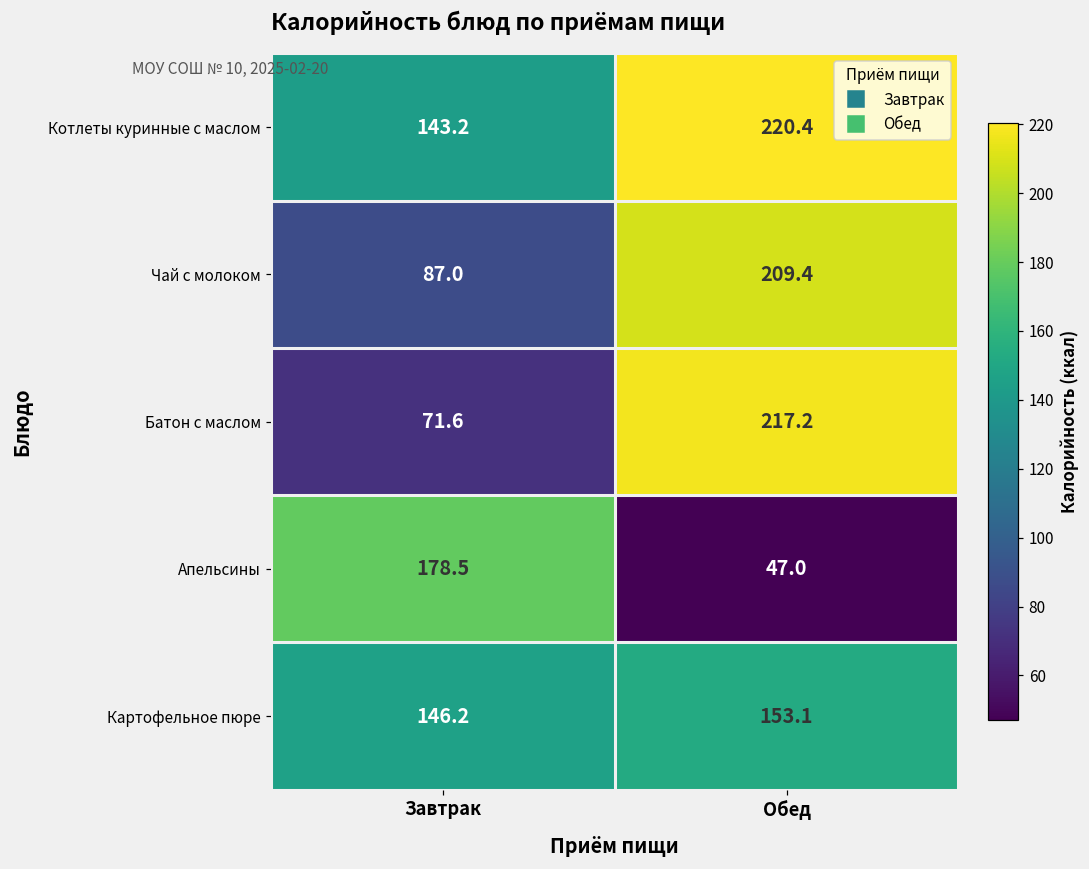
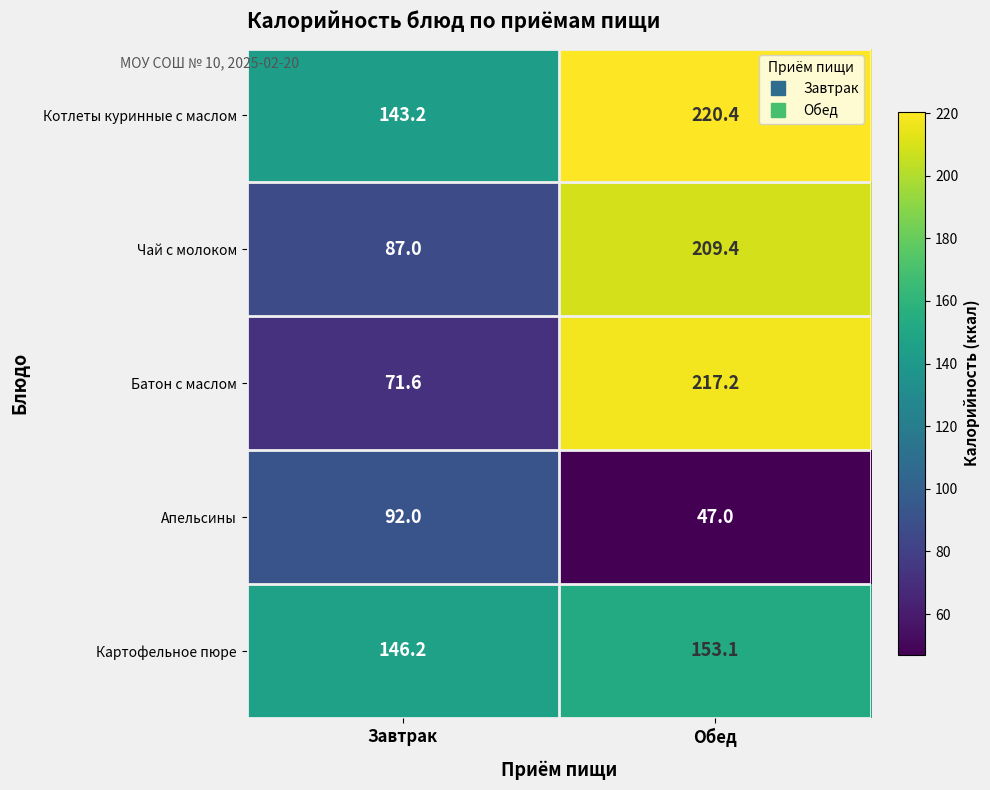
Апельсины, Завтрак: 178.5 -> 92.0
